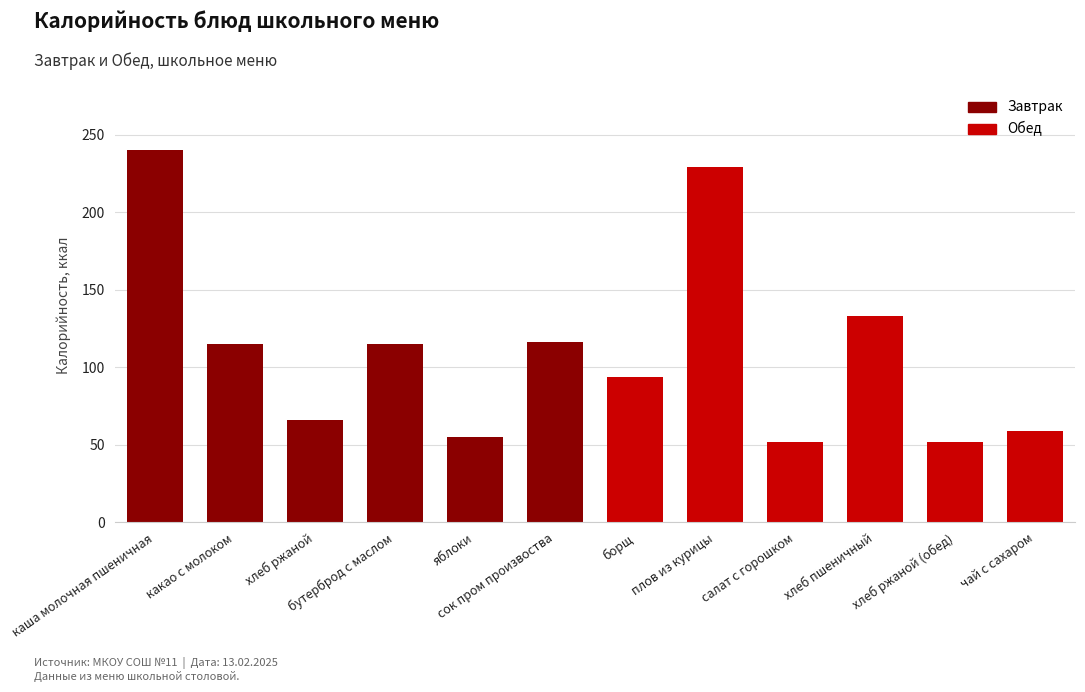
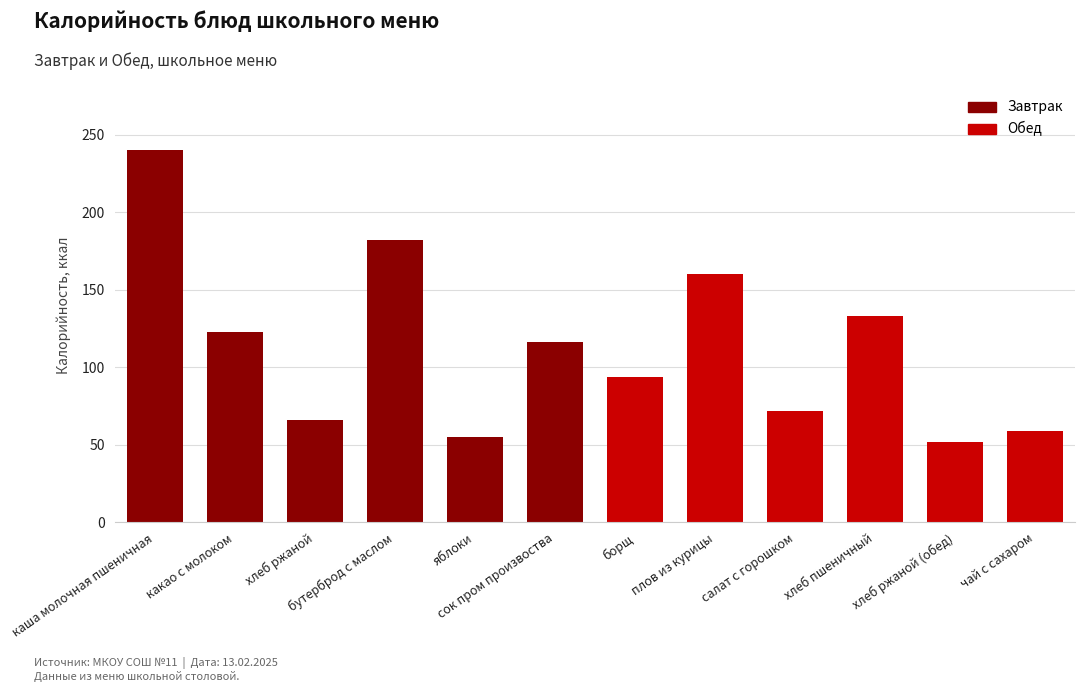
какао с молоком: 115 -> 123
бутерброд с маслом: 115 -> 182
плов из курицы: 229 -> 160
салат с горошком: 52 -> 72
